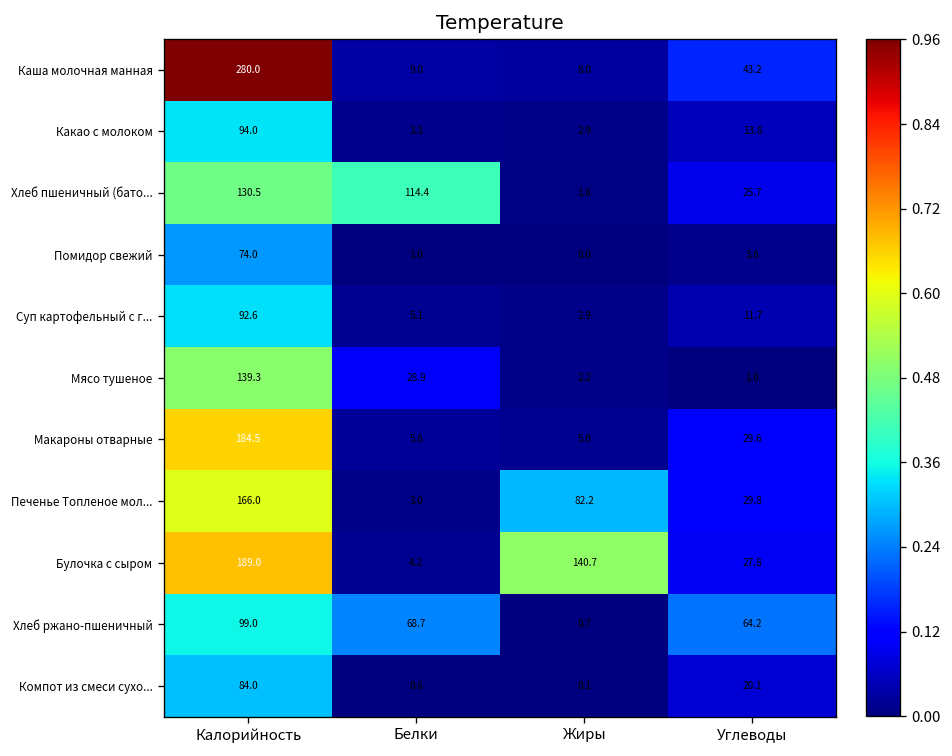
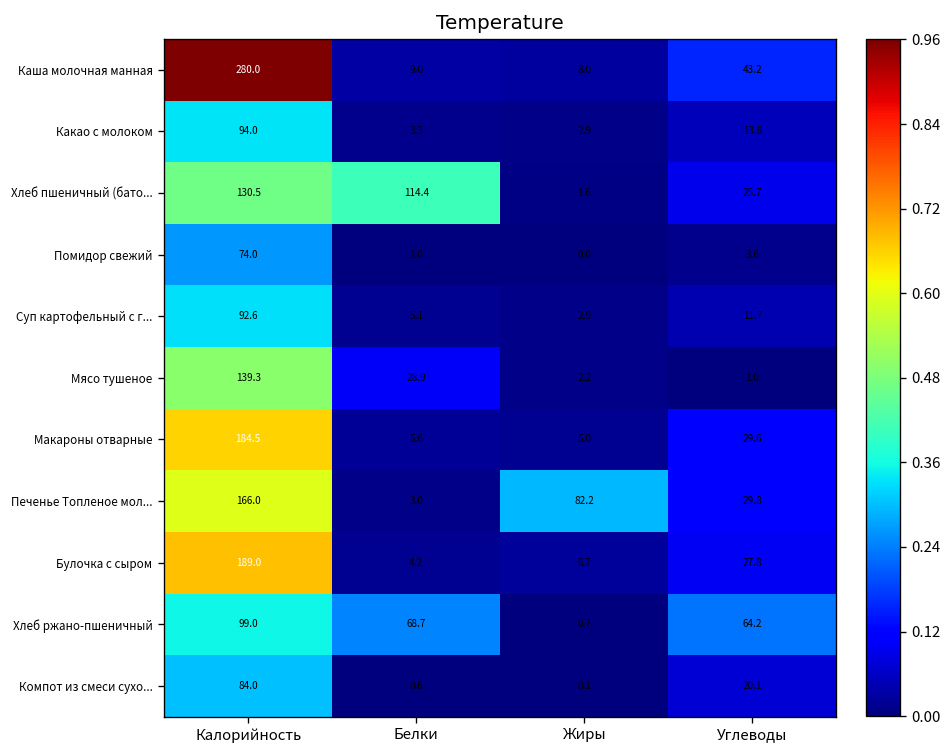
Булочка с сыром, Жиры: 140.7 -> 6.7
